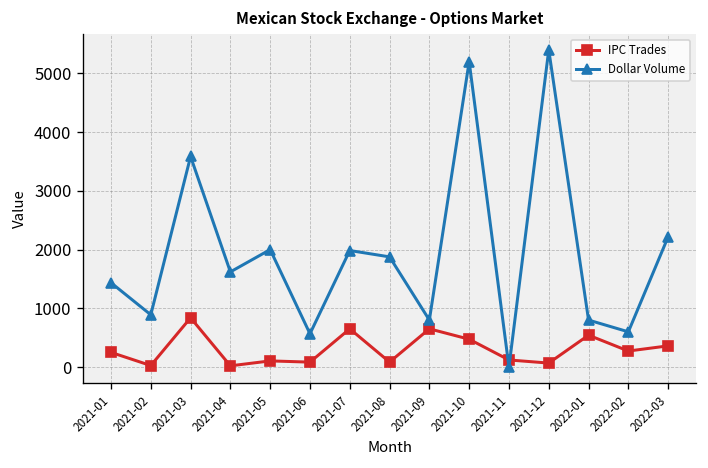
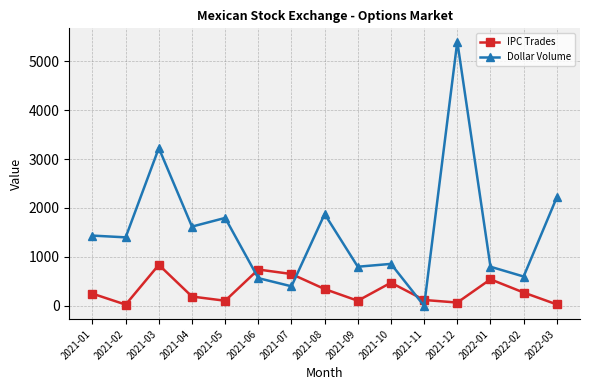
Dollar Volume, 2021-02: 900 -> 1400
Dollar Volume, 2021-03: 3600 -> 3200
IPC Trades, 2021-04: 0 -> 200
Dollar Volume, 2021-05: 2000 -> 1800
IPC Trades, 2021-06: 100 -> 700
Dollar Volume, 2021-07: 2000 -> 400
IPC Trades, 2021-08: 100 -> 300
IPC Trades, 2021-09: 700 -> 100
Dollar Volume, 2021-10: 5200 -> 900
IPC Trades, 2022-03: 400 -> 0
